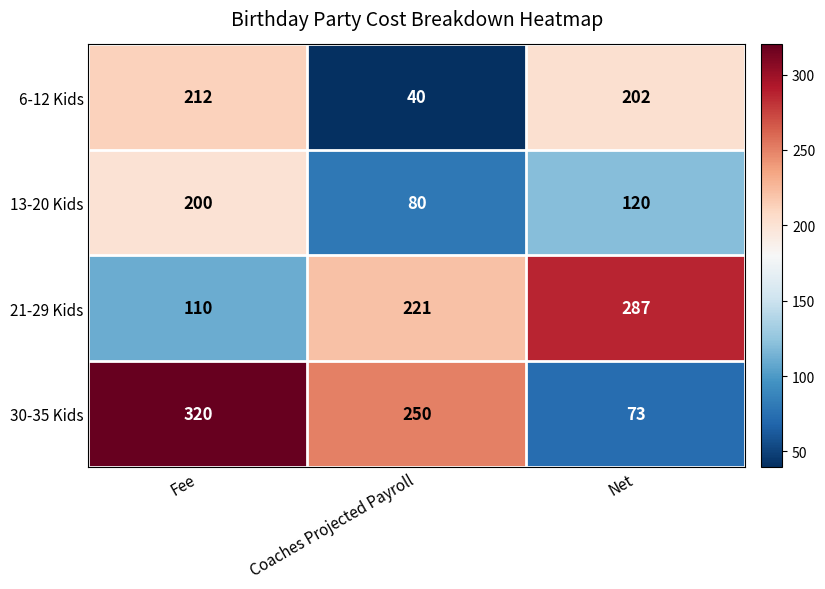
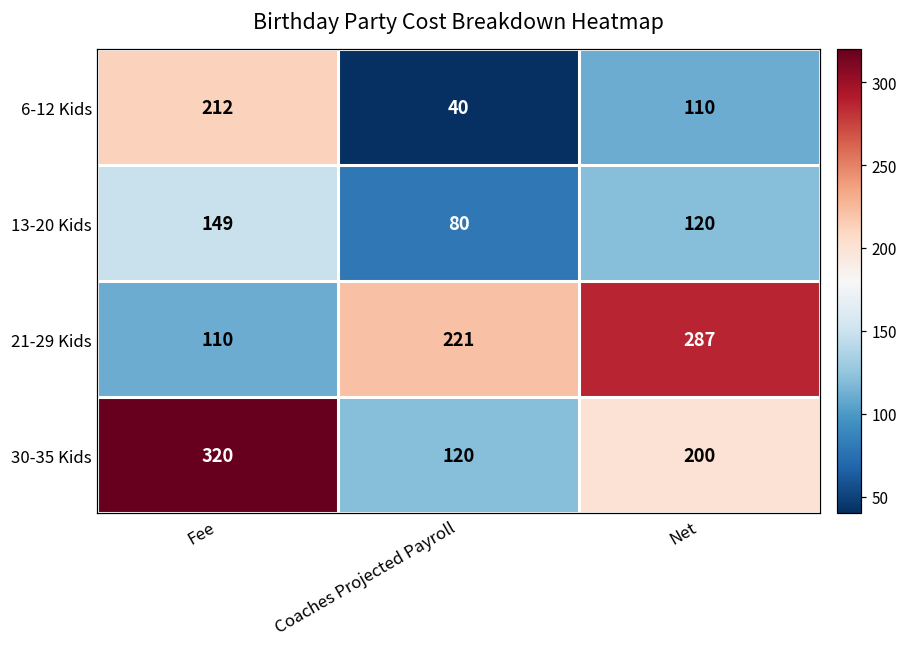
6-12 Kids, Net: 202 -> 110
13-20 Kids, Fee: 200 -> 149
30-35 Kids, Coaches Projected Payroll: 250 -> 120
30-35 Kids, Net: 73 -> 200
